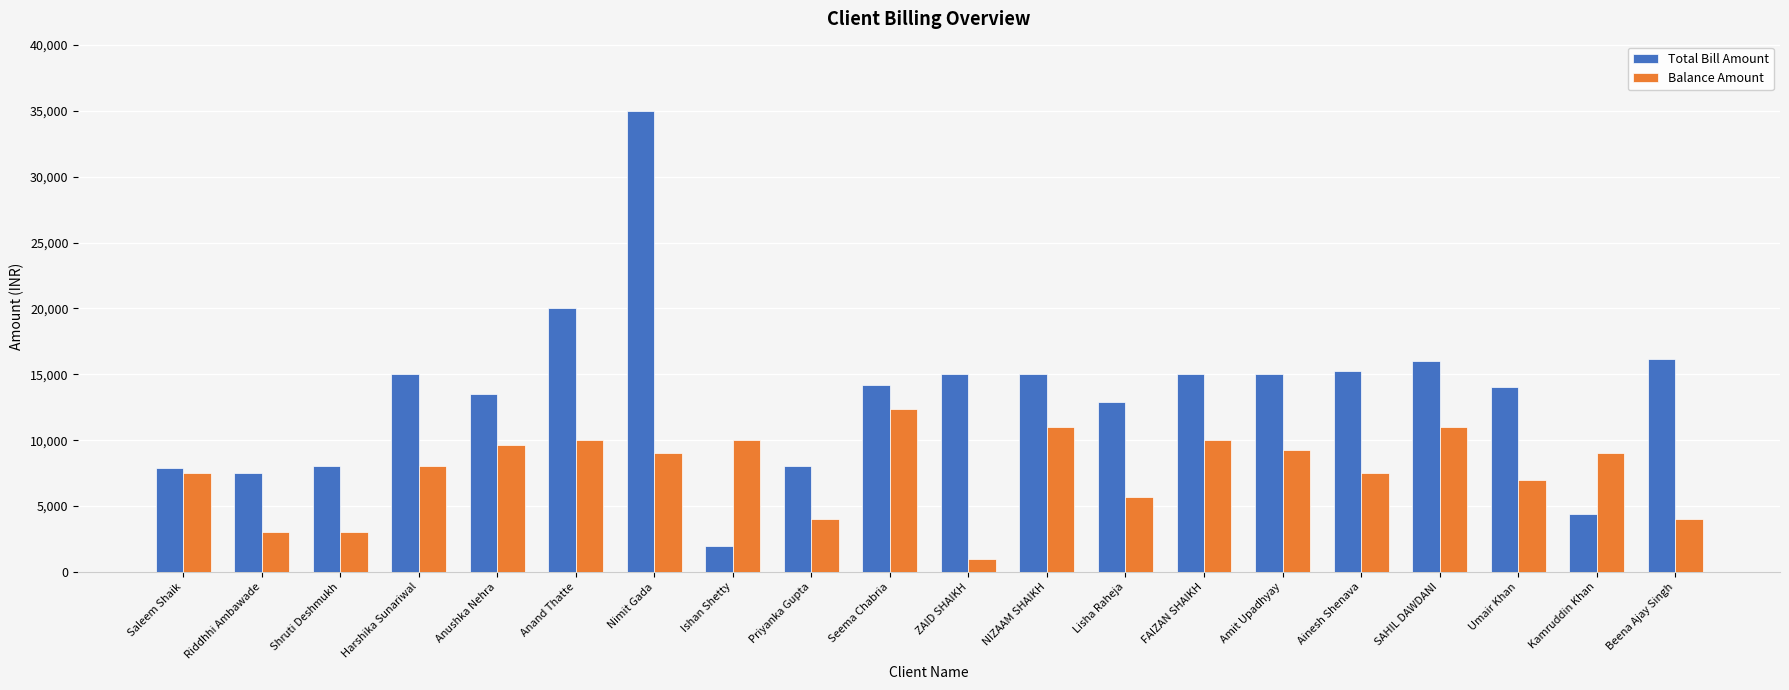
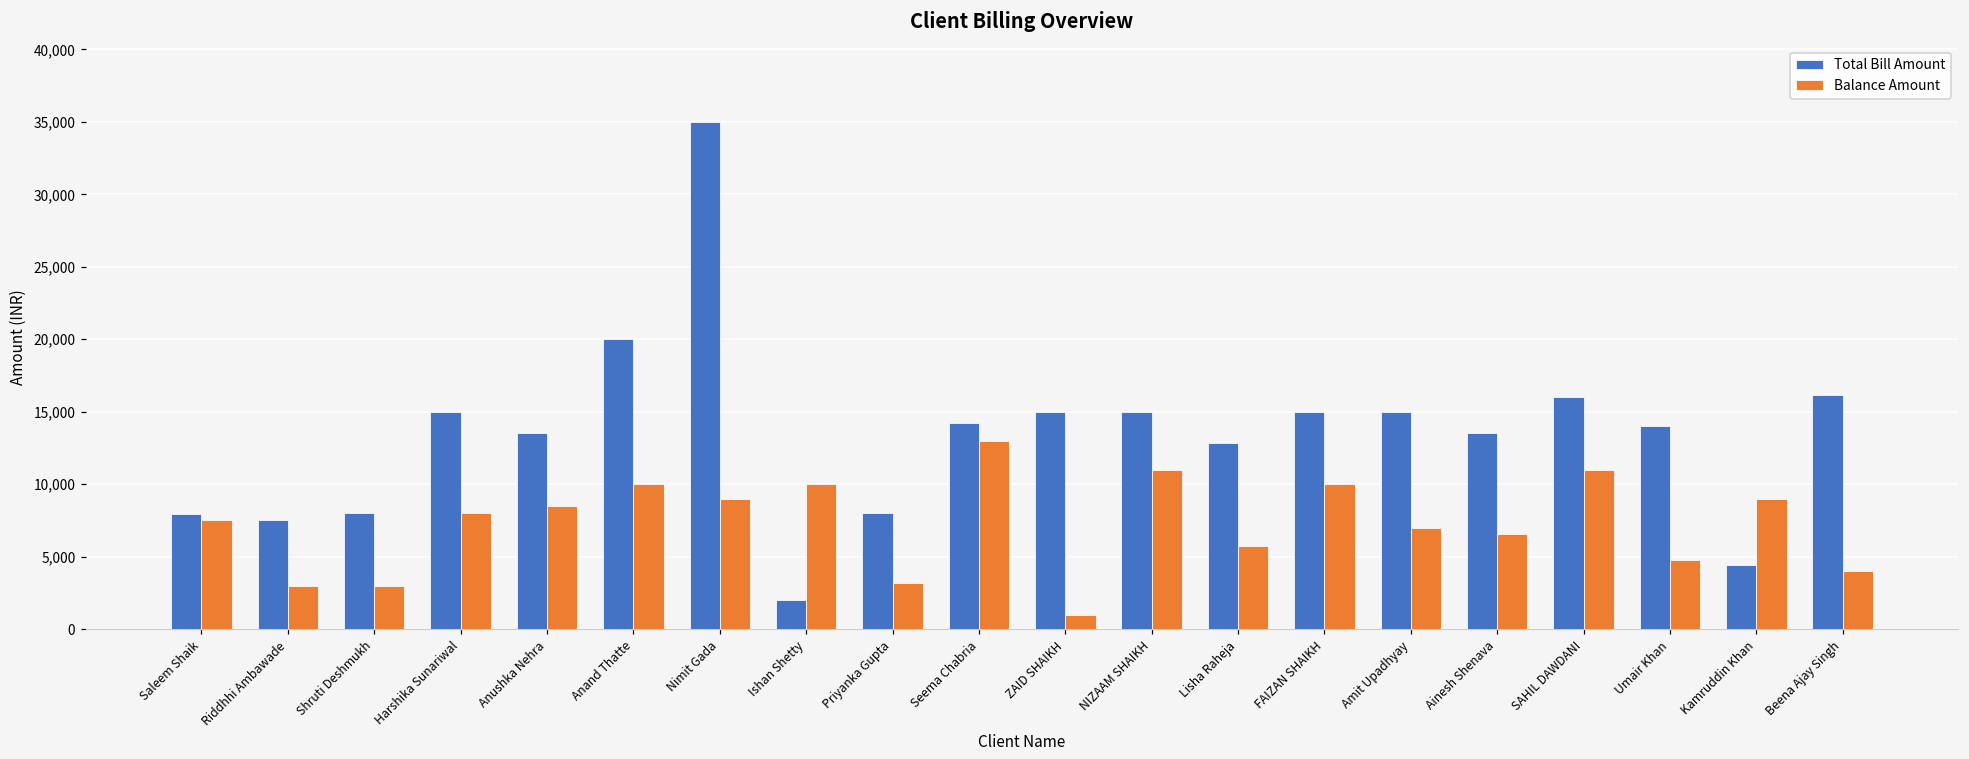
Balance Amount, Anushka Nehra: 9,600 -> 8,500
Balance Amount, Priyanka Gupta: 4,000 -> 3,200
Balance Amount, Seema Chabria: 12,400 -> 13,000
Balance Amount, Amit Upadhyay: 9,200 -> 7,000
Total Bill Amount, Ainesh Shenava: 15,300 -> 13,500
Balance Amount, Ainesh Shenava: 7,500 -> 6,600
Balance Amount, Umair Khan: 7,000 -> 4,800
